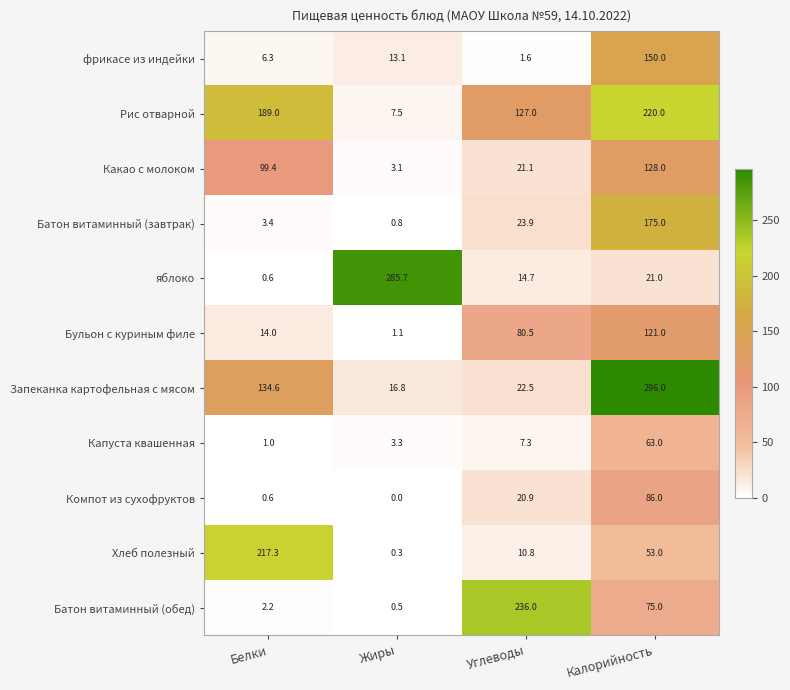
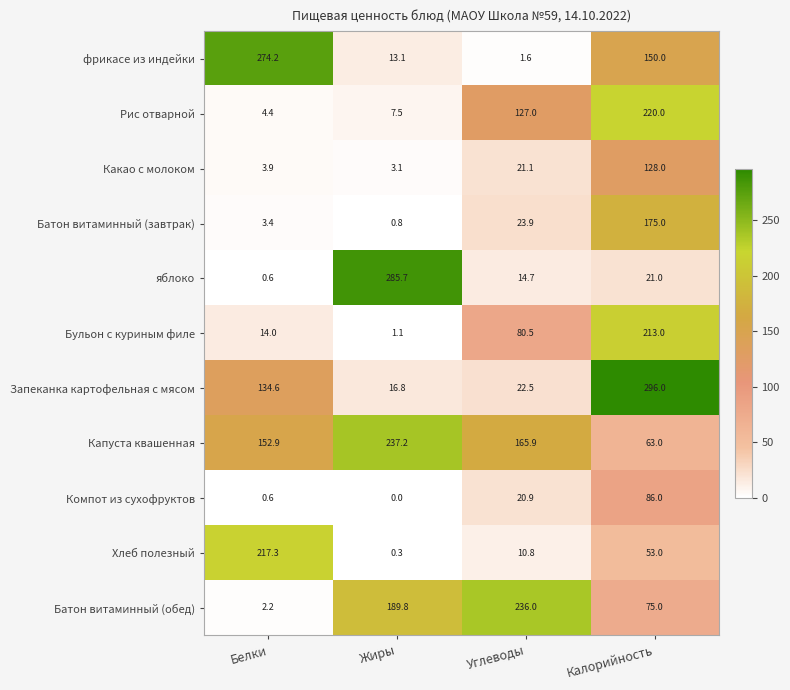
фрикасе из индейки, Белки: 6.3 -> 274.2
Рис отварной, Белки: 189.0 -> 4.4
Какао с молоком, Белки: 99.4 -> 3.9
Бульон с куриным филе, Калорийность: 121.0 -> 213.0
Капуста квашенная, Белки: 1.0 -> 152.9
Капуста квашенная, Жиры: 3.3 -> 237.2
Капуста квашенная, Углеводы: 7.3 -> 165.9
Батон витаминный (обед), Жиры: 0.5 -> 189.8
